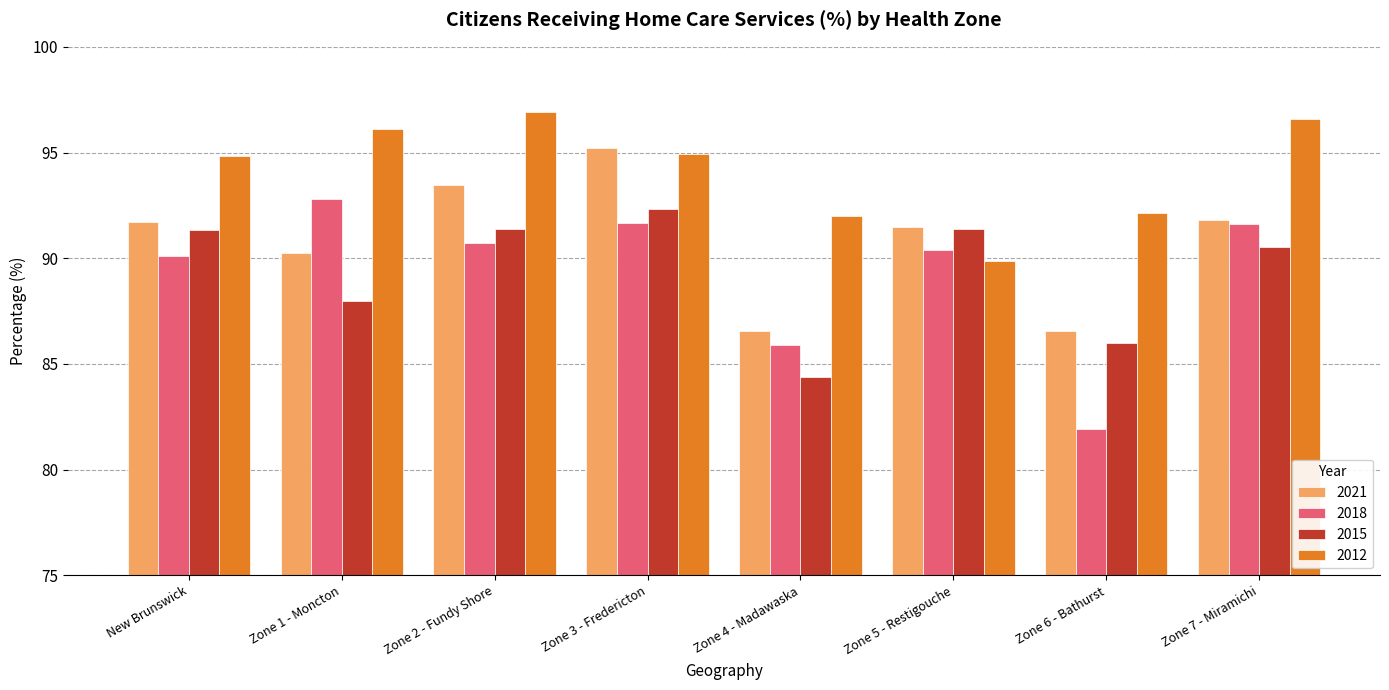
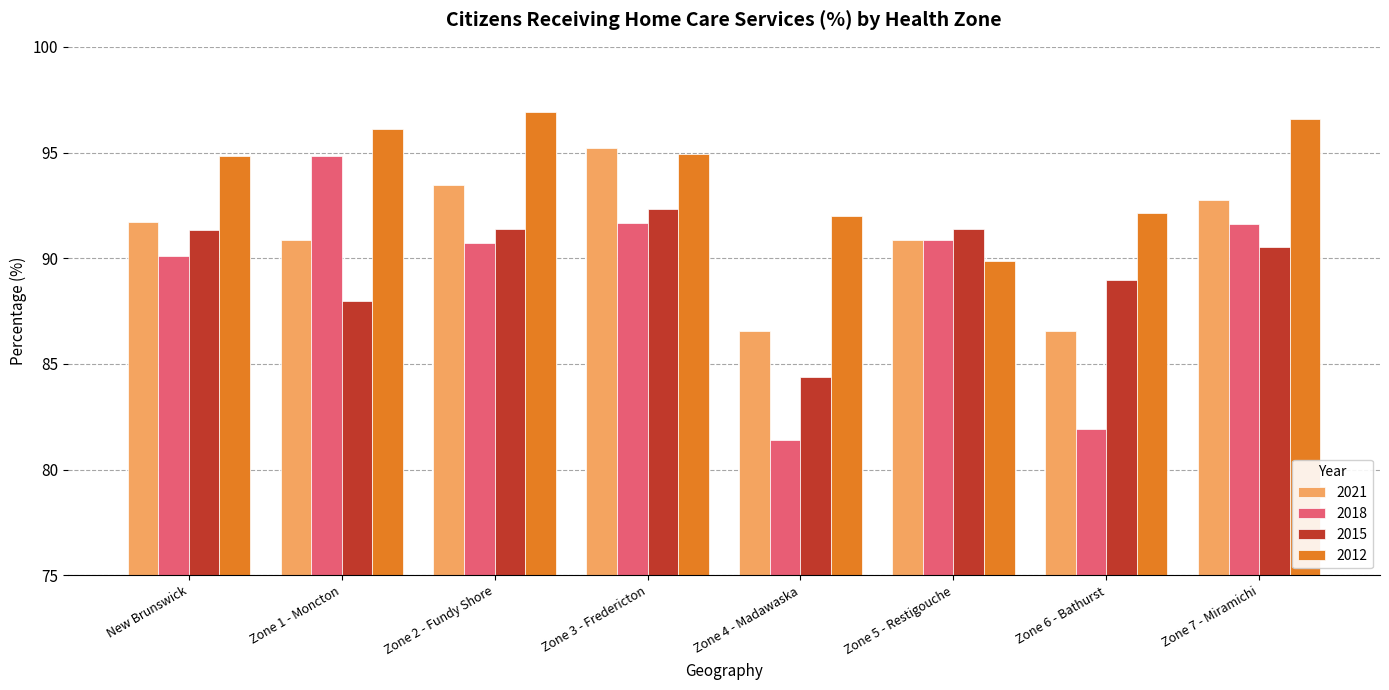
2021, Zone 1 - Moncton: 90.3 -> 90.9
2018, Zone 1 - Moncton: 92.8 -> 94.9
2018, Zone 4 - Madawaska: 85.9 -> 81.4
2021, Zone 5 - Restigouche: 91.5 -> 90.8
2018, Zone 5 - Restigouche: 90.4 -> 90.9
2015, Zone 6 - Bathurst: 86.0 -> 89.0
2021, Zone 7 - Miramichi: 91.8 -> 92.7
